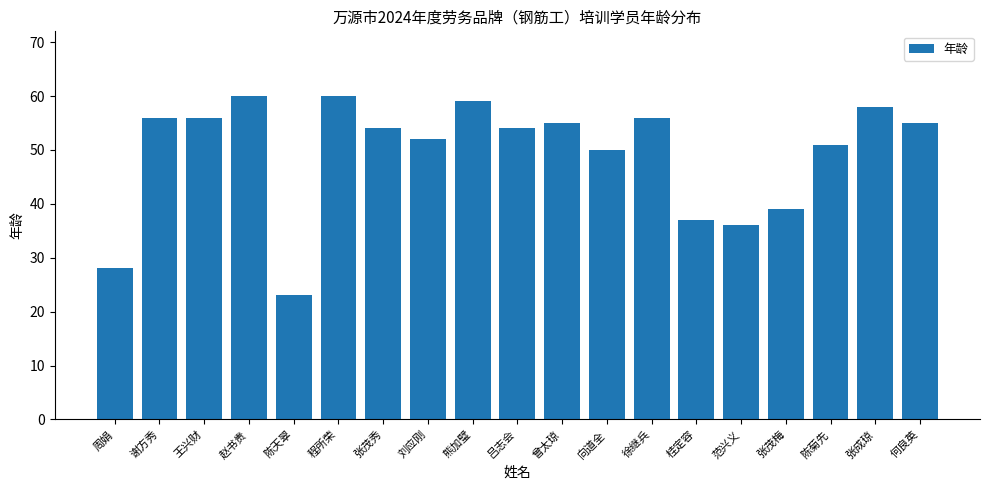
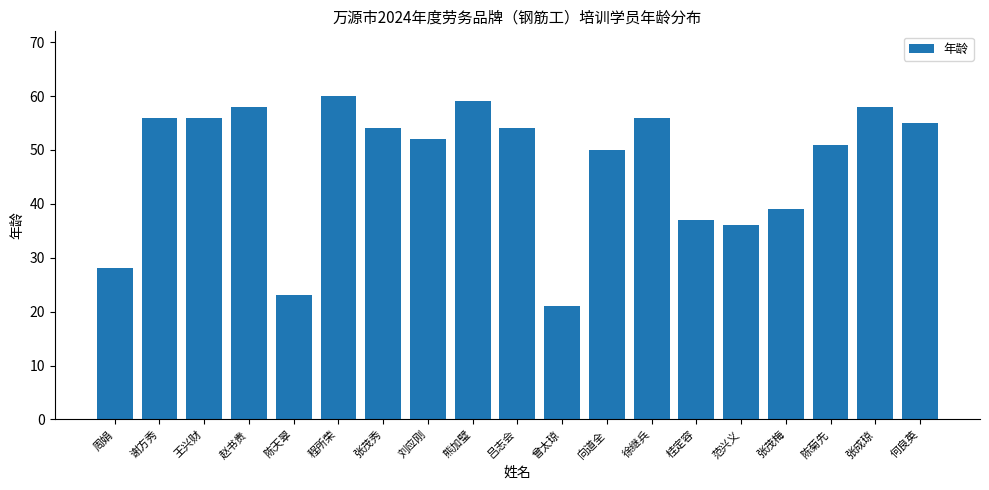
赵书贵: 60 -> 58
曾太琼: 55 -> 21
